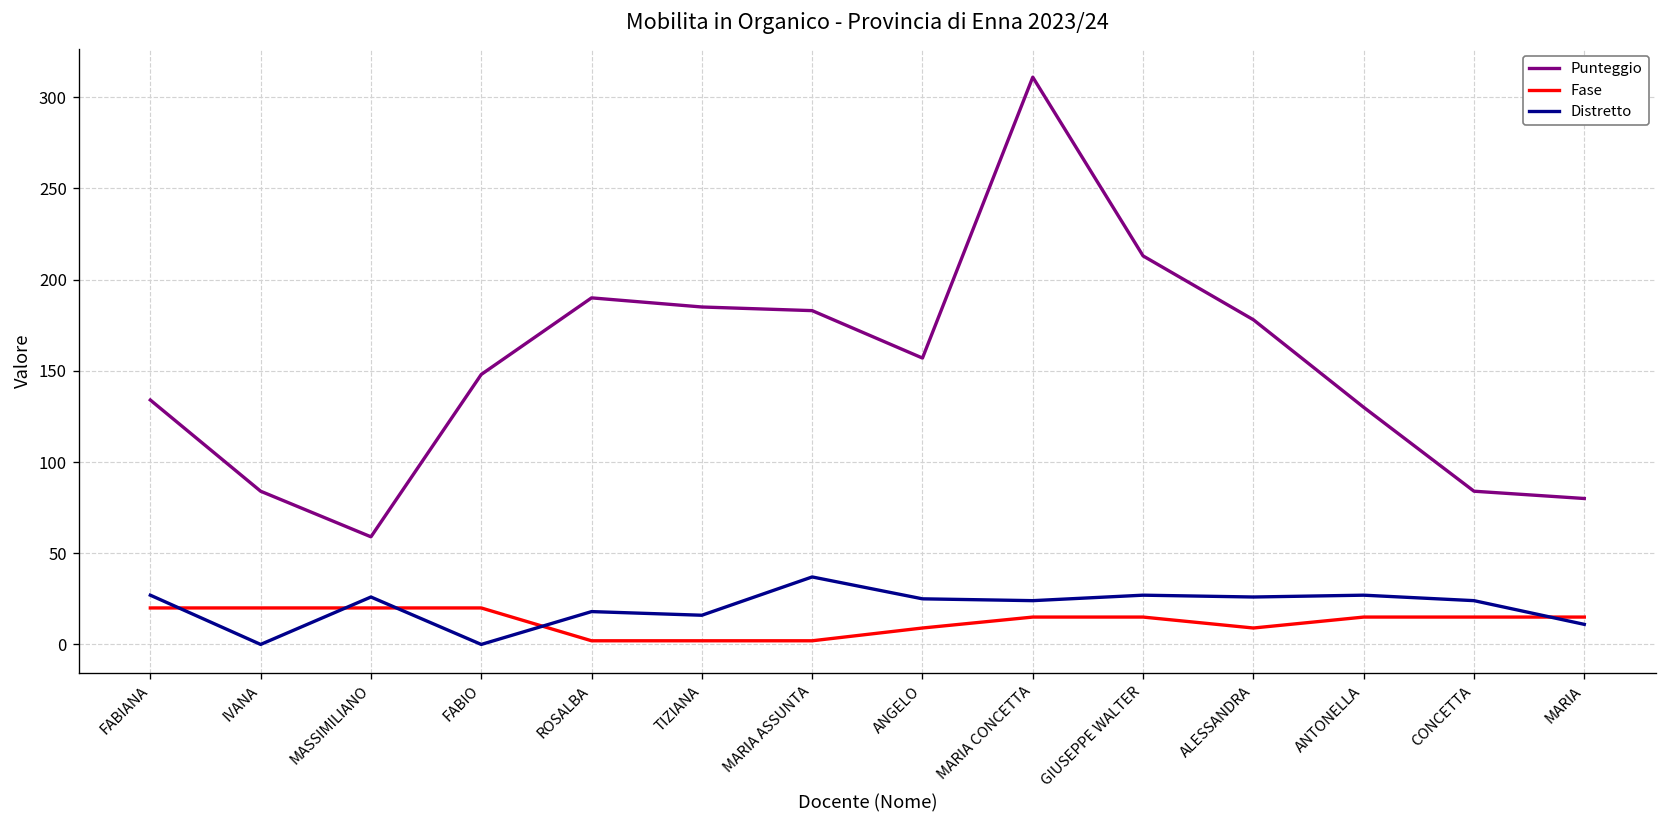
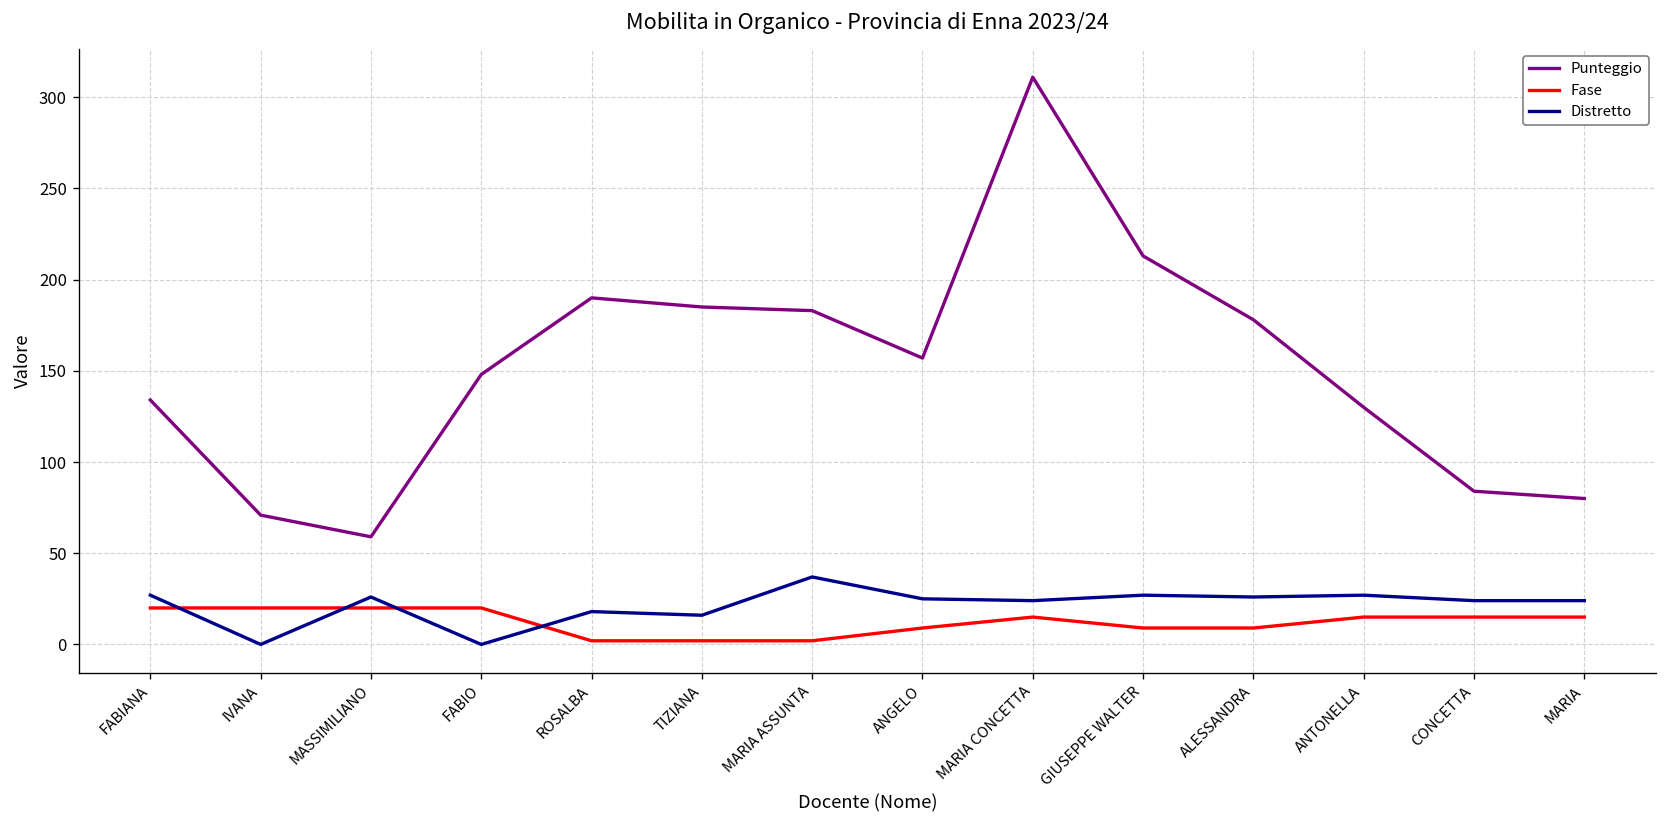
Punteggio, IVANA: 84 -> 71
Fase, GIUSEPPE WALTER: 15 -> 9
Distretto, MARIA: 11 -> 24
